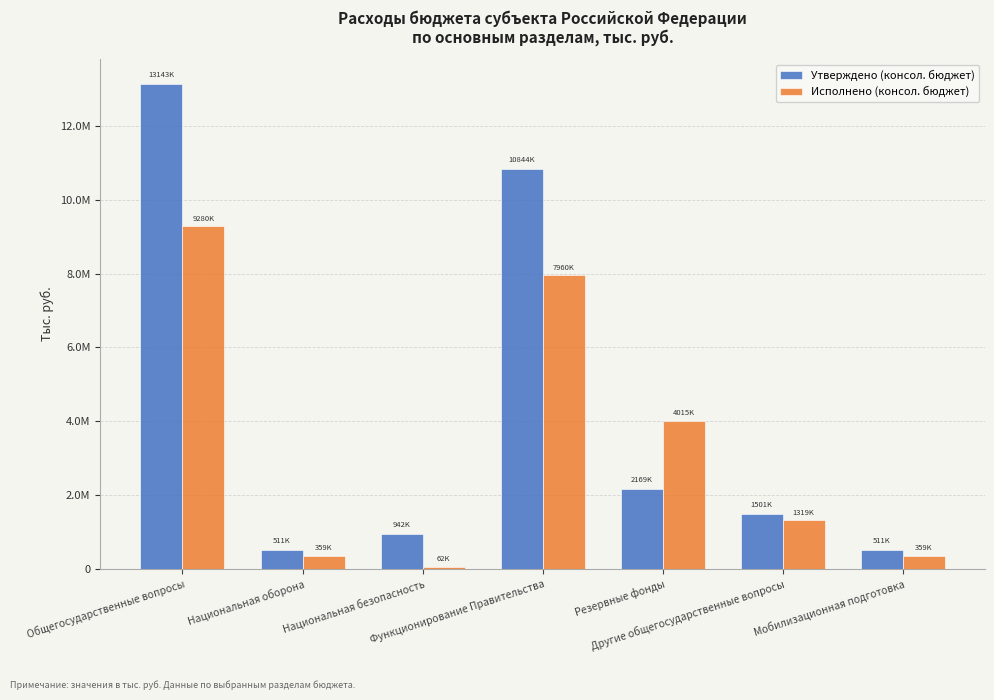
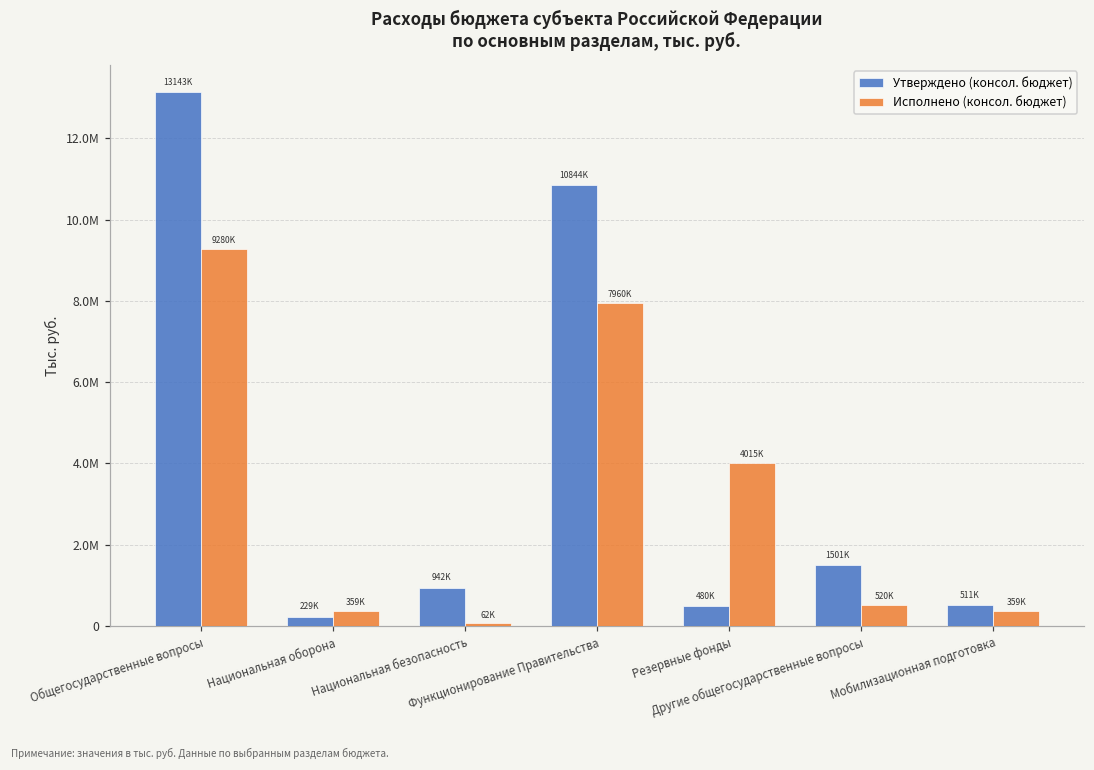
Утверждено (консол. бюджет), Национальная оборона: 511K -> 229K
Утверждено (консол. бюджет), Резервные фонды: 2169K -> 480K
Исполнено (консол. бюджет), Другие общегосударственные вопросы: 1319K -> 520K
